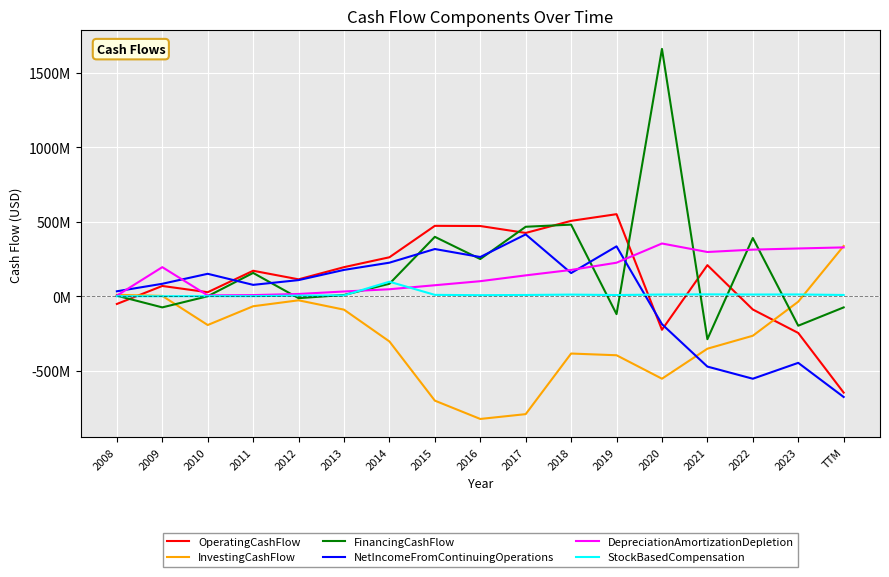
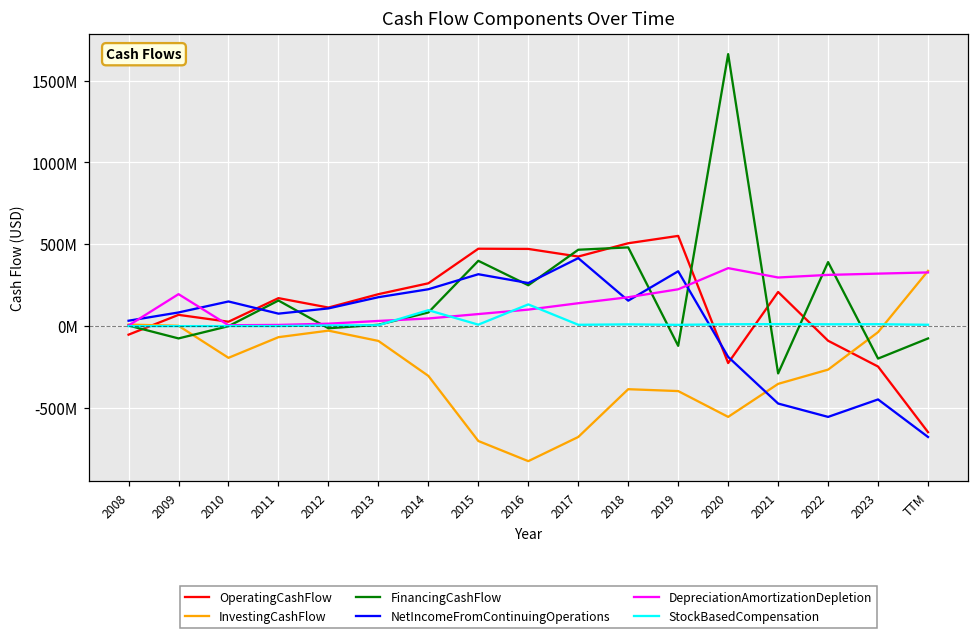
StockBasedCompensation, 2016: 10000000 -> 130000000
InvestingCashFlow, 2017: -790000000 -> -680000000
